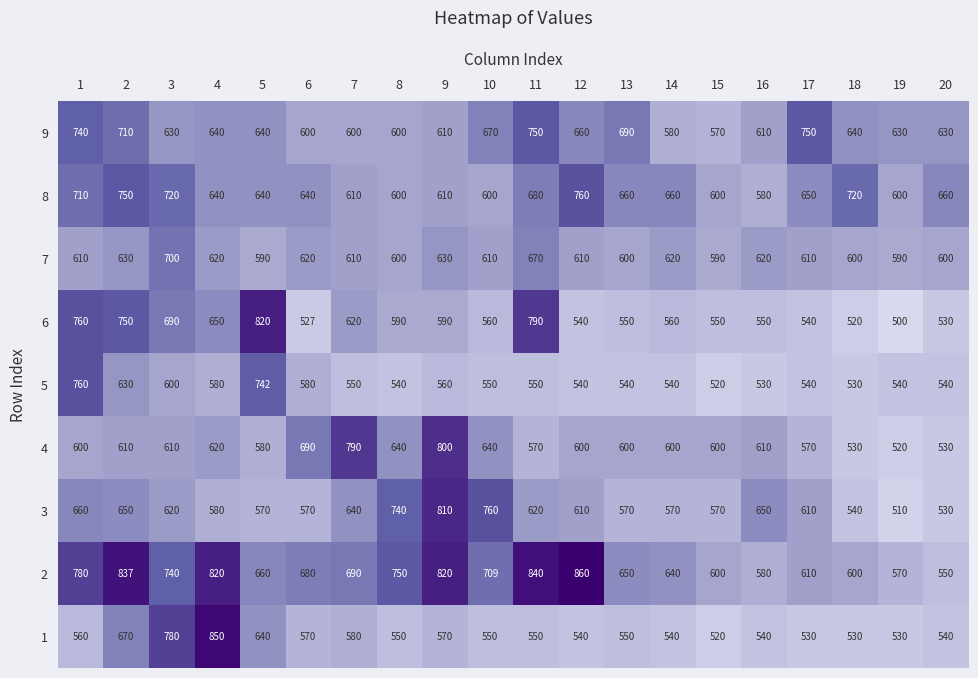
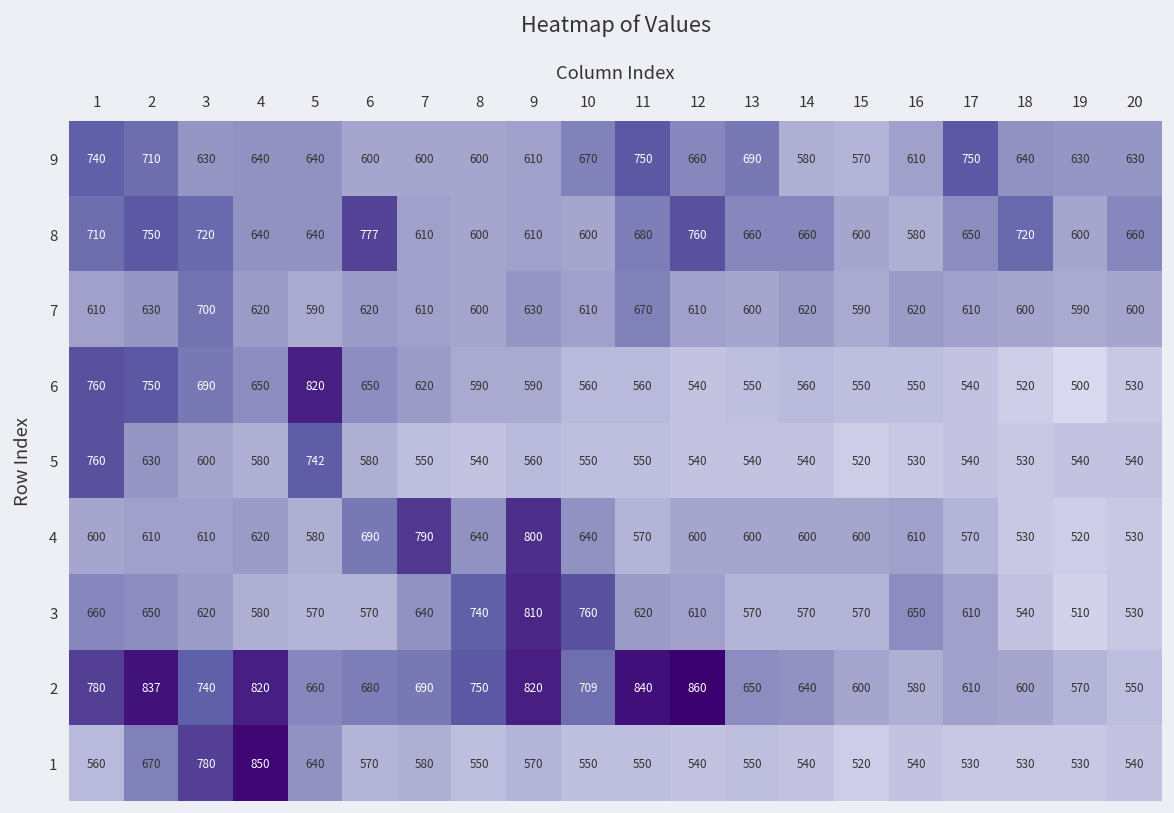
8, 6: 640 -> 777
6, 6: 527 -> 650
6, 11: 790 -> 560
